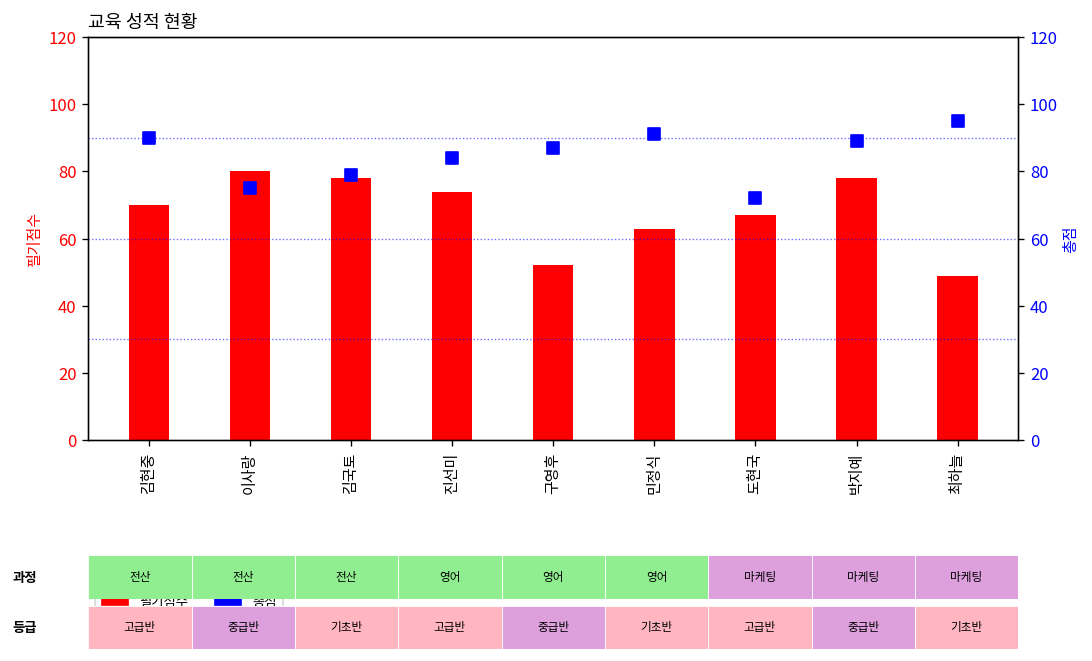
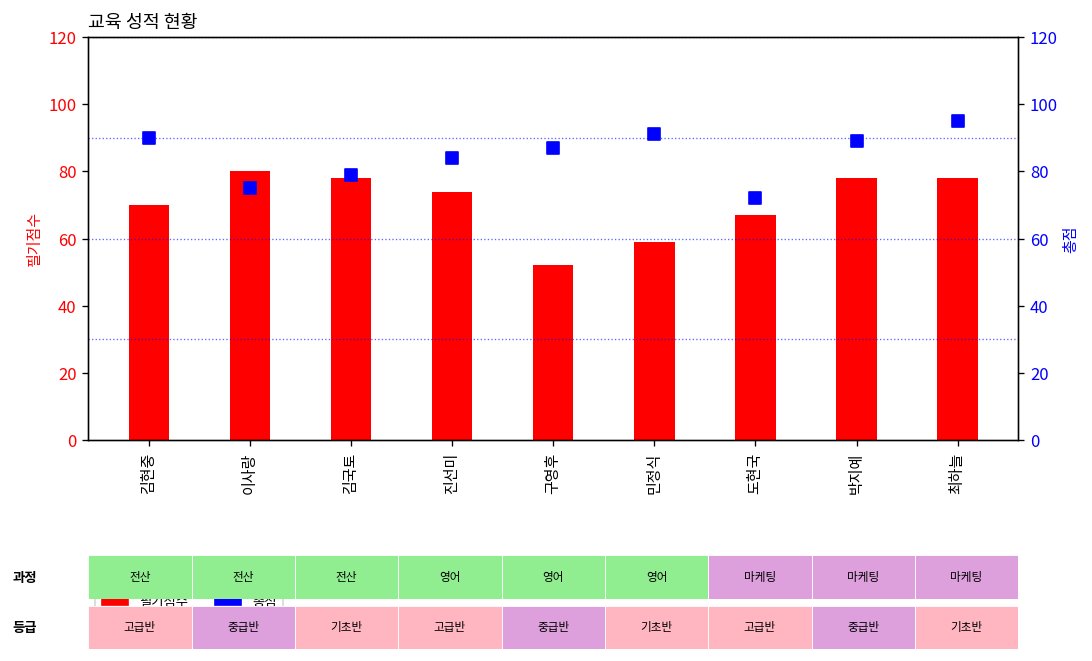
교육 성적 현황, 필기점수, 민정식: 63 -> 59
교육 성적 현황, 필기점수, 최하늘: 49 -> 78
